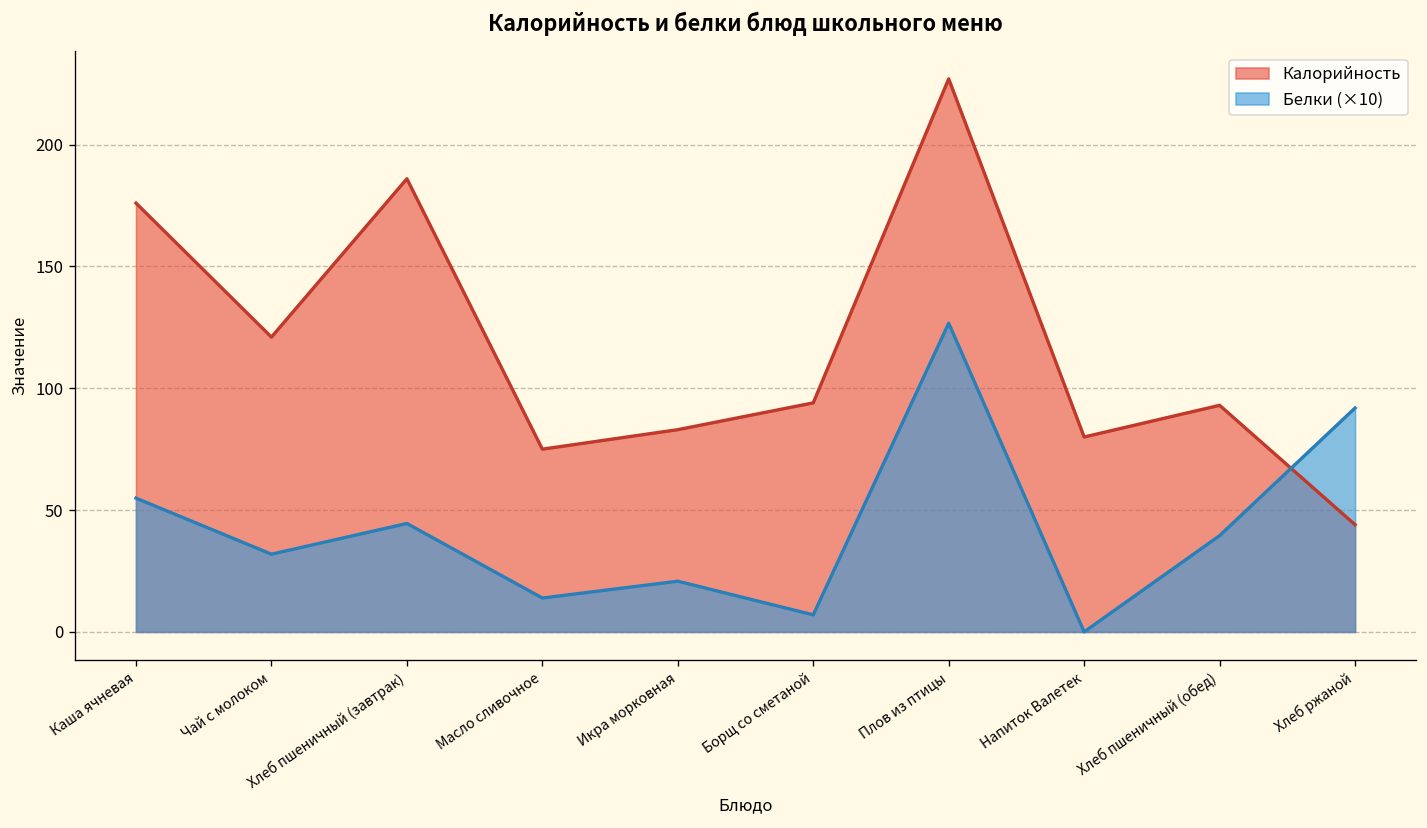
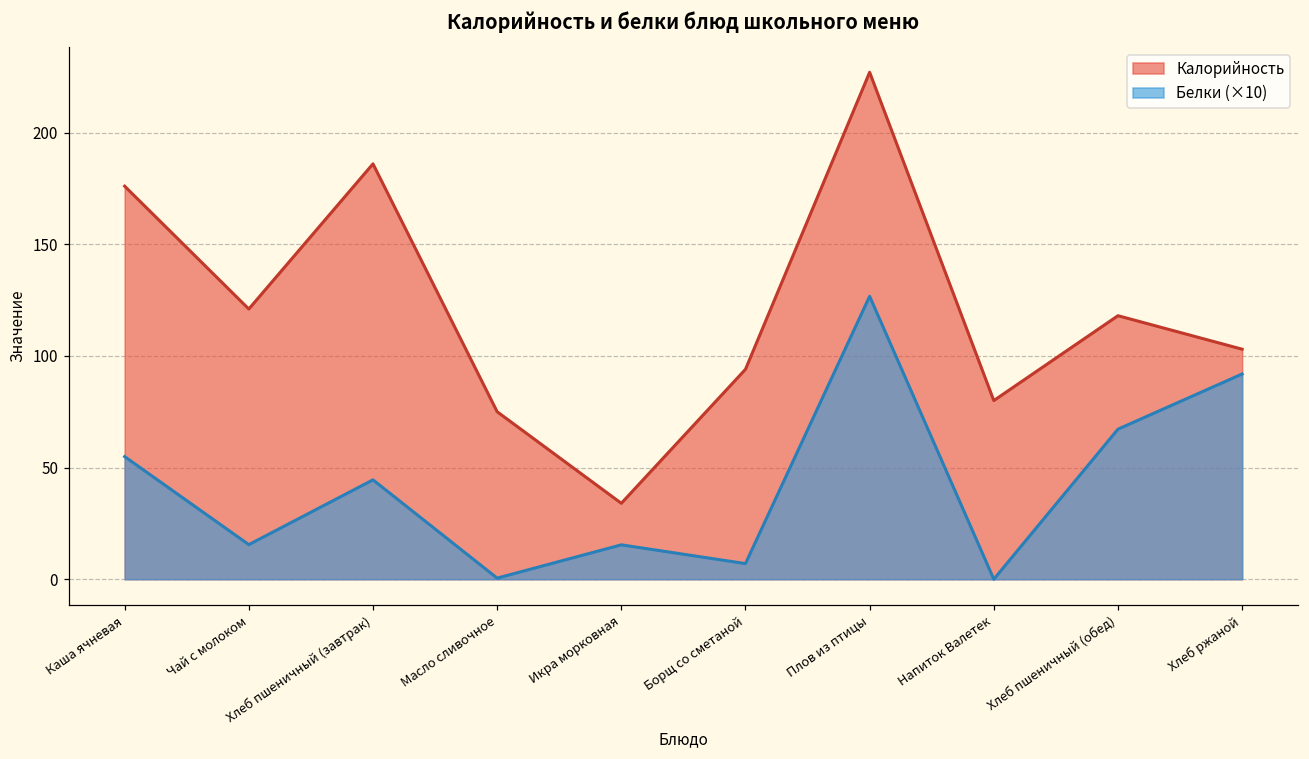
Белки (×10), Чай с молоком: 32 -> 16
Белки (×10), Масло сливочное: 14 -> 1
Калорийность, Икра морковная: 83 -> 34
Белки (×10), Икра морковная: 21 -> 15
Калорийность, Хлеб пшеничный (обед): 93 -> 118
Белки (×10), Хлеб пшеничный (обед): 40 -> 67
Калорийность, Хлеб ржаной: 44 -> 103
